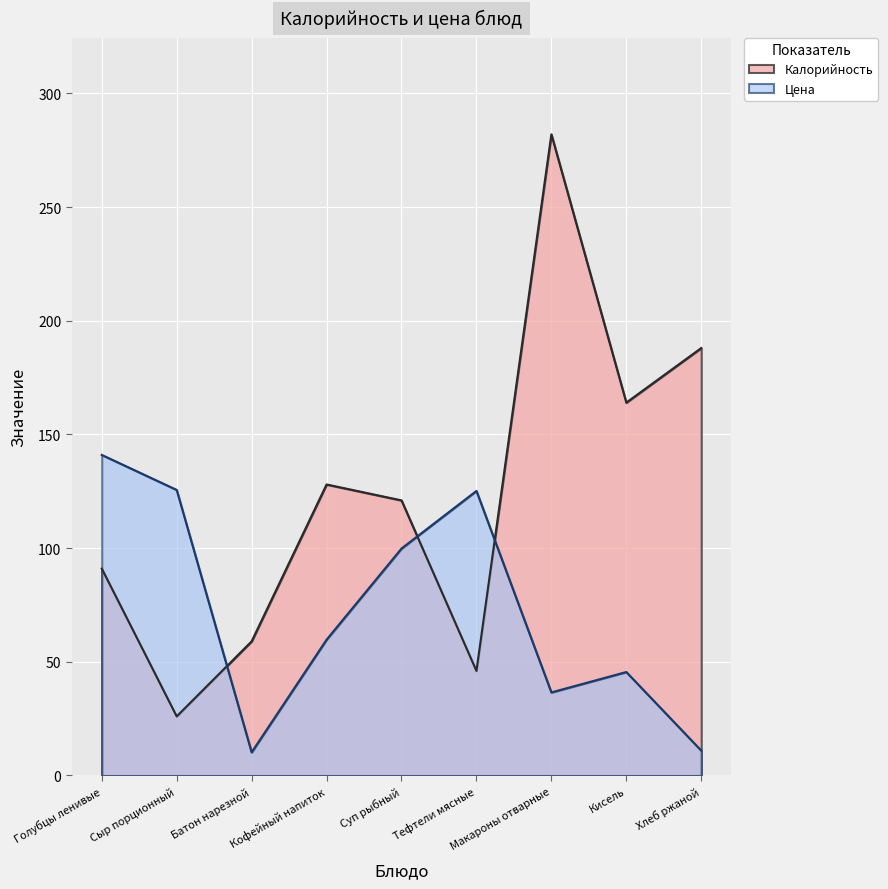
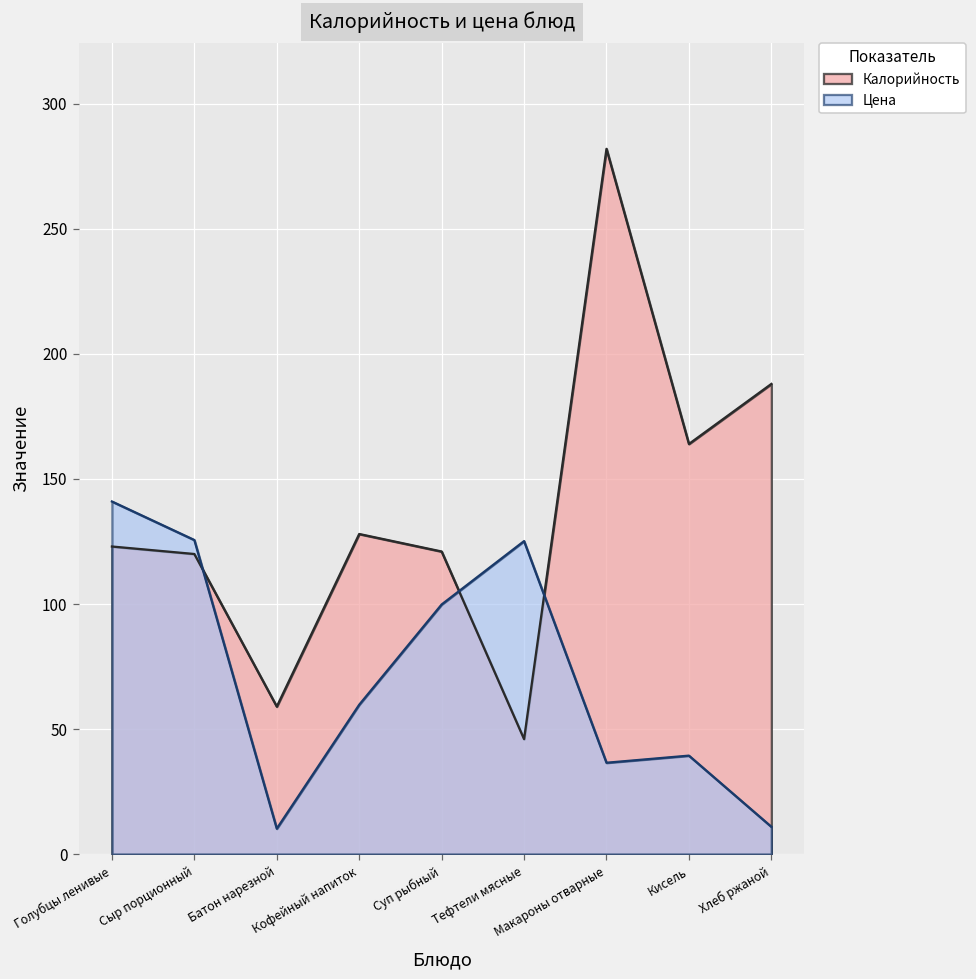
Калорийность, Голубцы ленивые: 91 -> 123
Калорийность, Сыр порционный: 26 -> 120
Цена, Кисель: 46 -> 39
